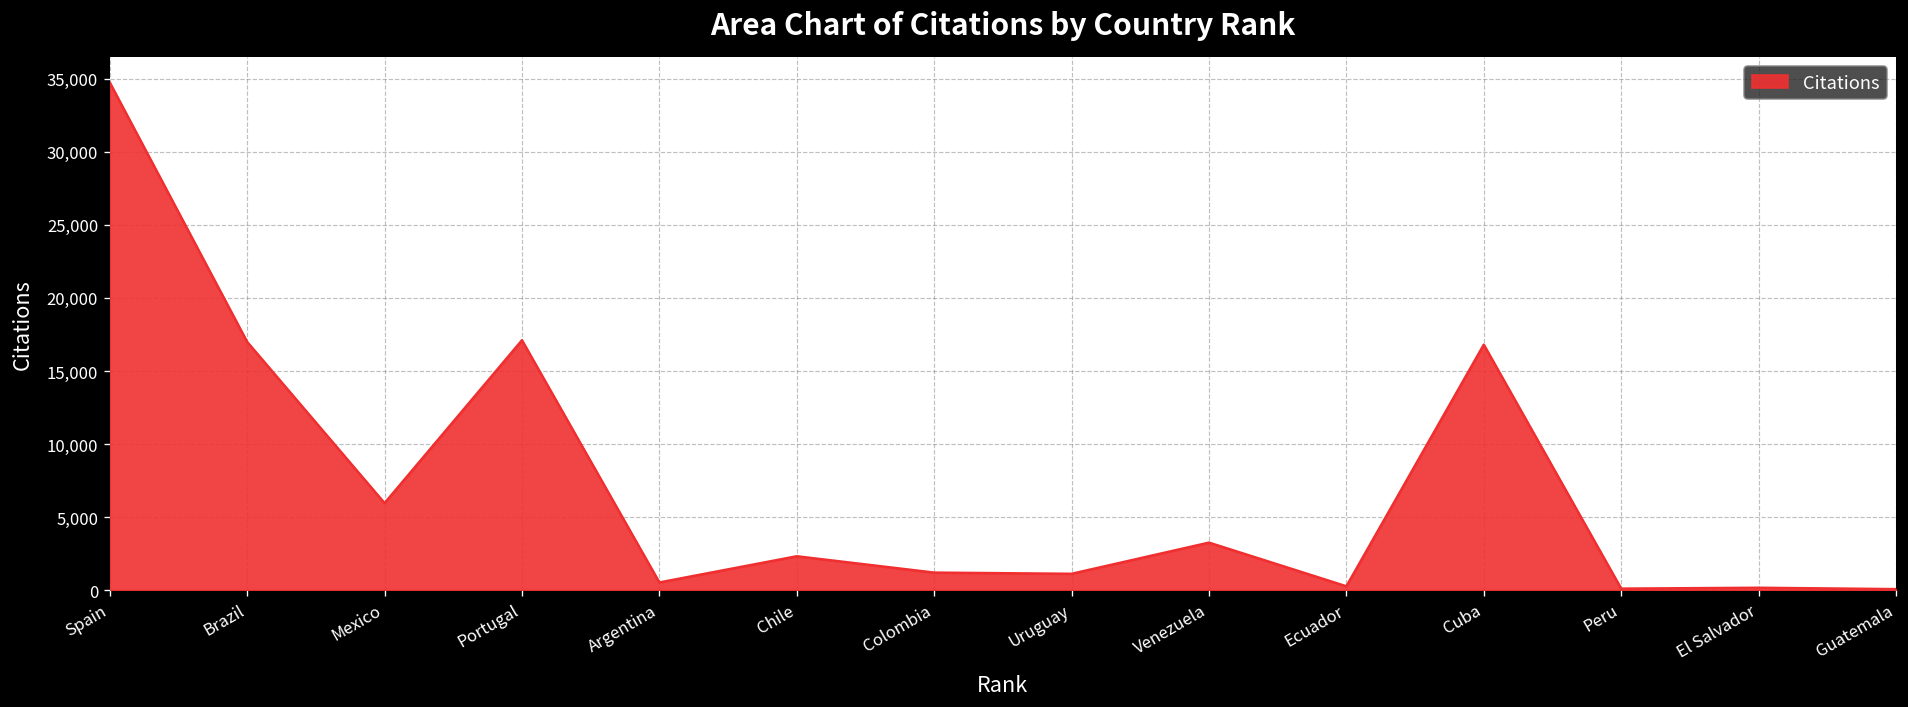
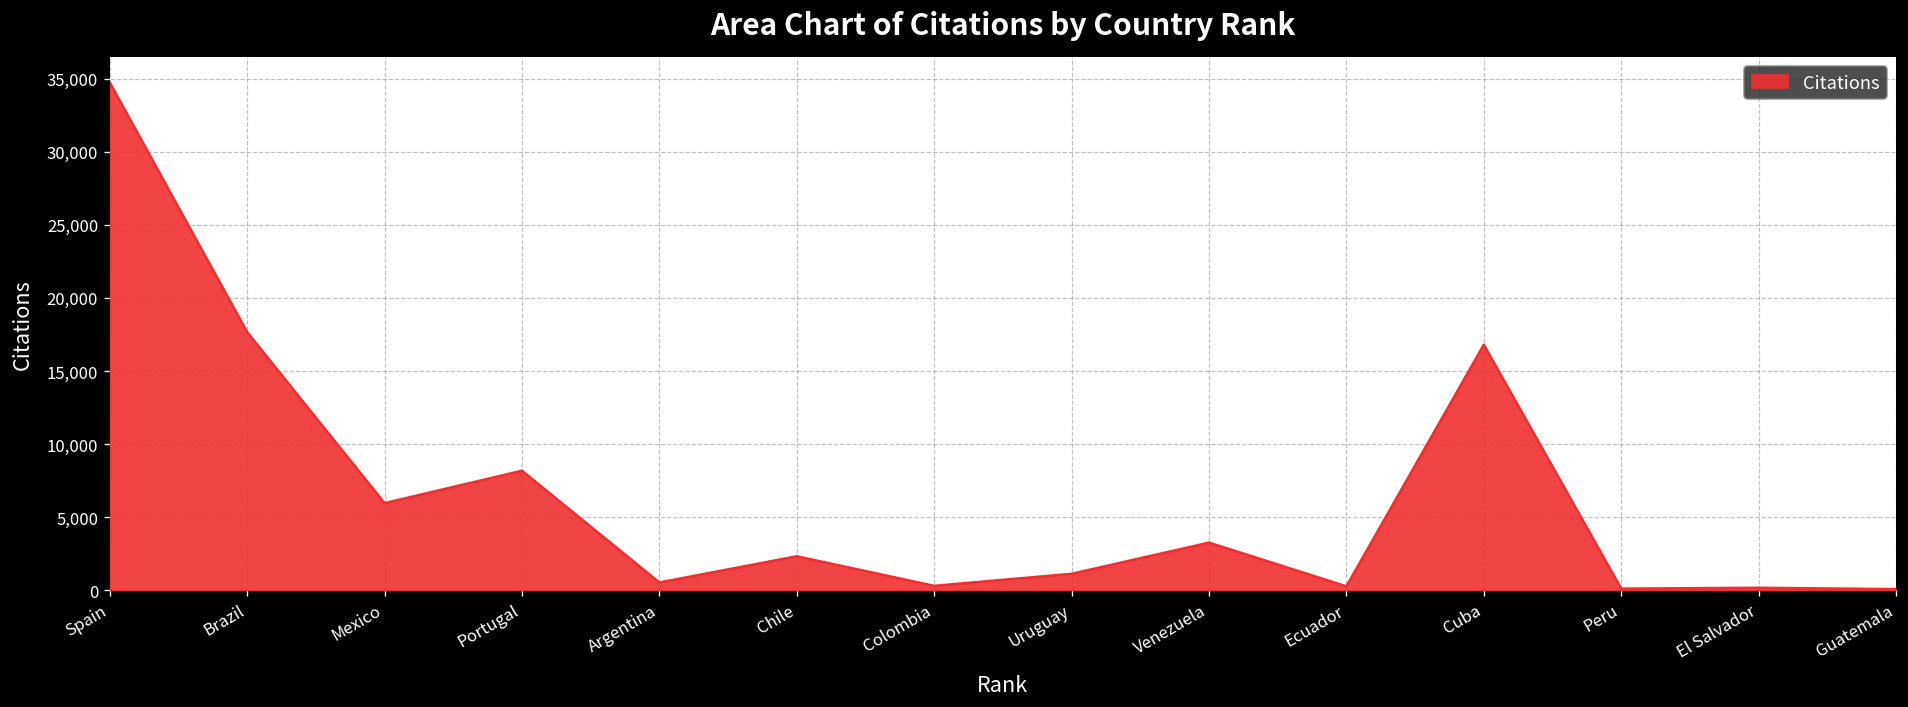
Brazil: 17,000 -> 17,700
Portugal: 17,100 -> 8,200
Colombia: 1,200 -> 300
